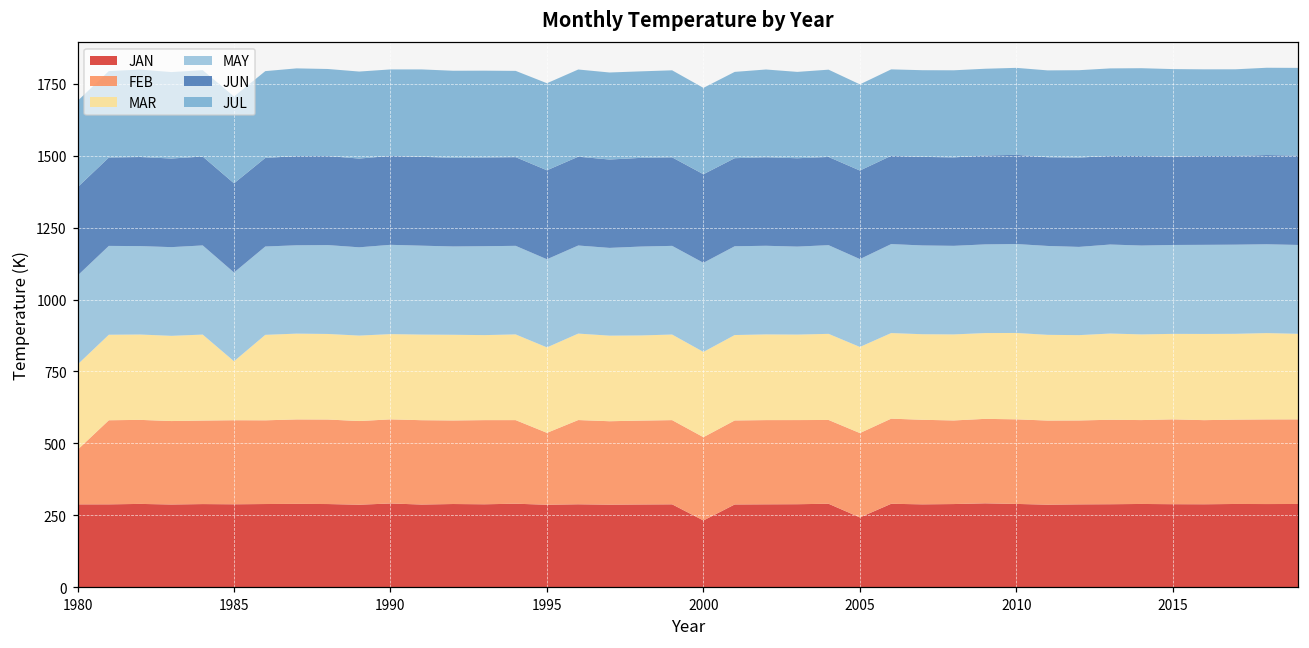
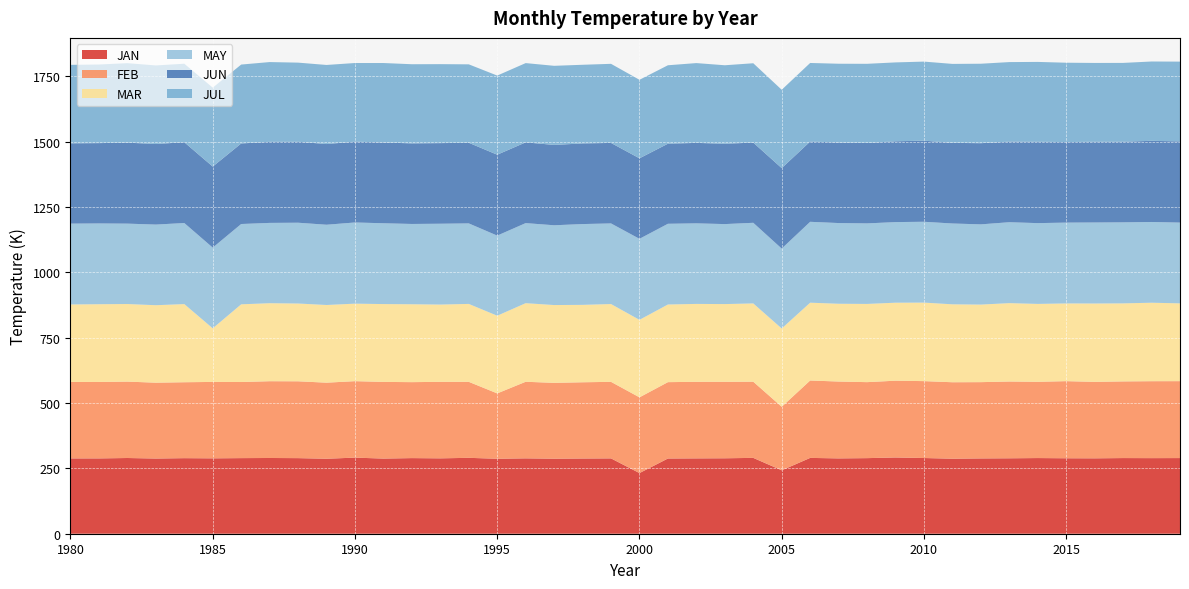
FEB, 1980: 190 -> 290
FEB, 2005: 290 -> 240
